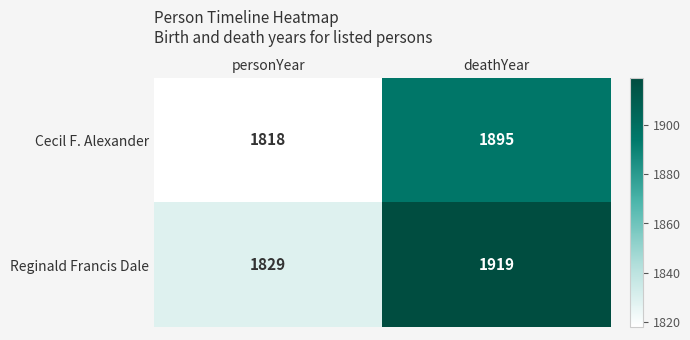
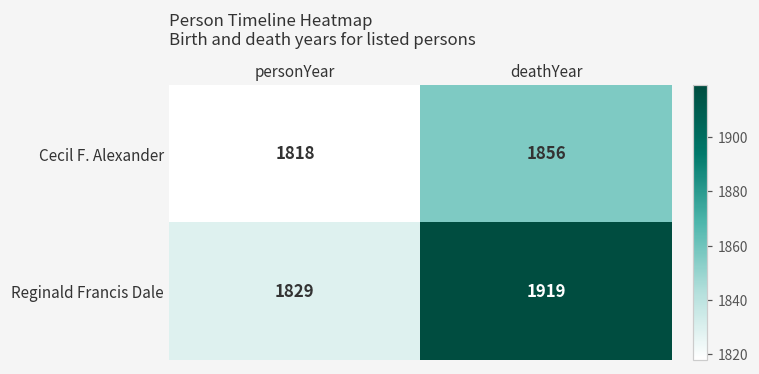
Cecil F. Alexander, deathYear: 1895 -> 1856
